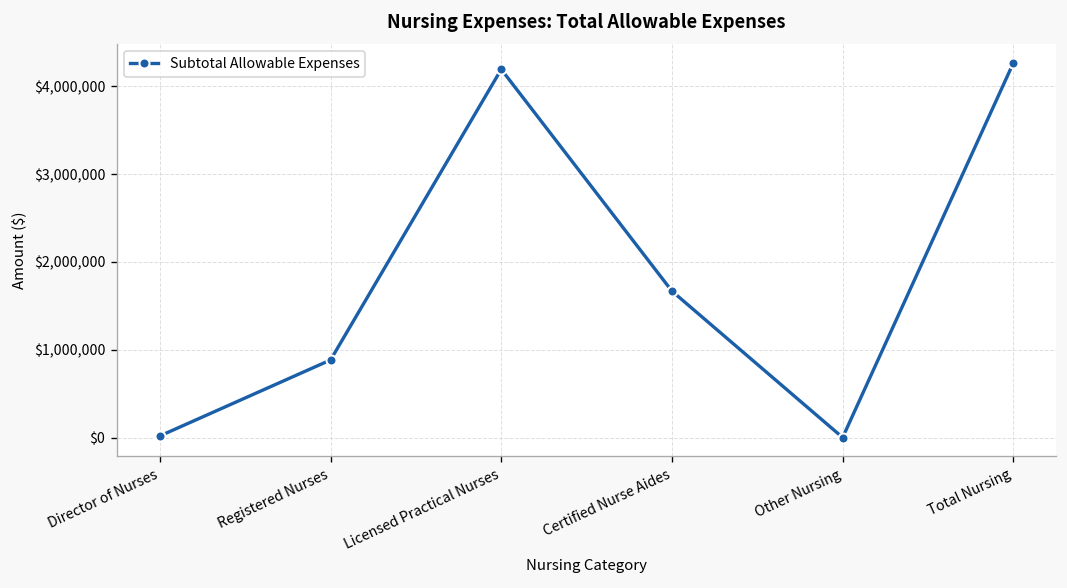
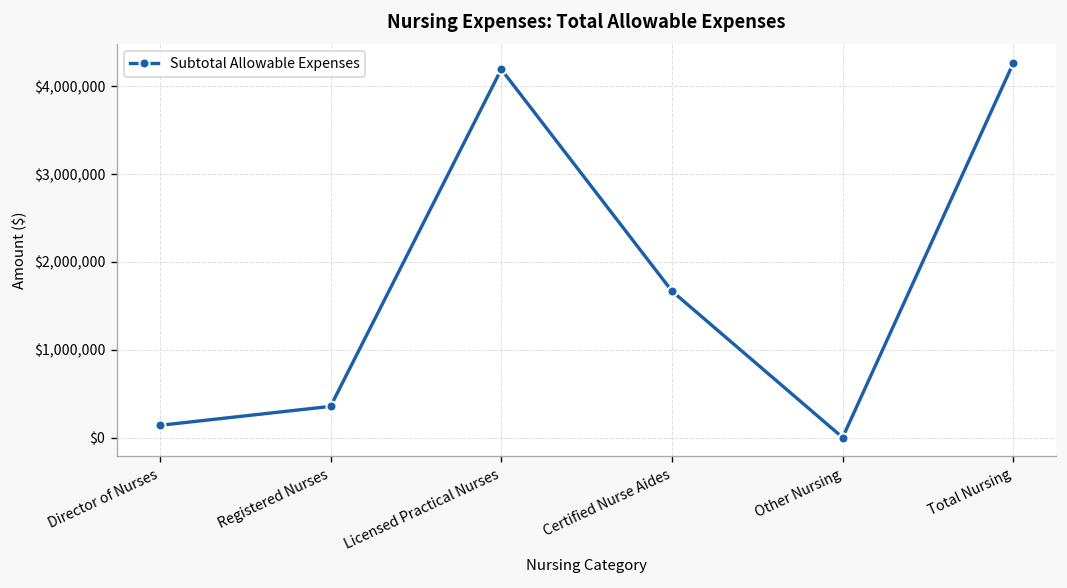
Director of Nurses: $0 -> $100,000
Registered Nurses: $900,000 -> $400,000
